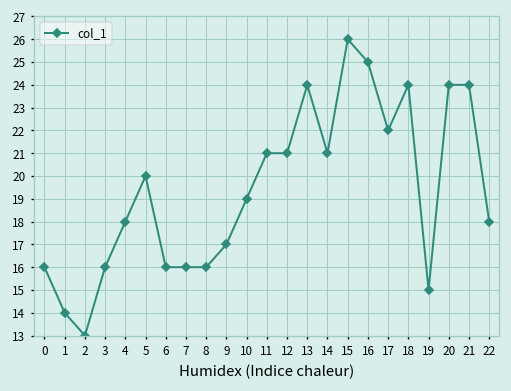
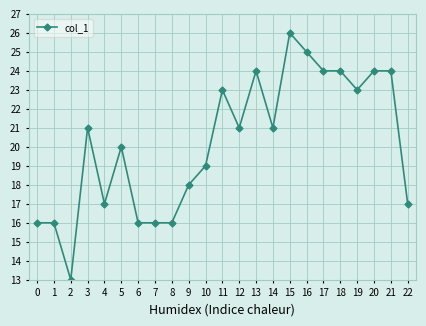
1: 14 -> 16
3: 16 -> 21
4: 18 -> 17
9: 17 -> 18
11: 21 -> 23
17: 22 -> 24
19: 15 -> 23
22: 18 -> 17
